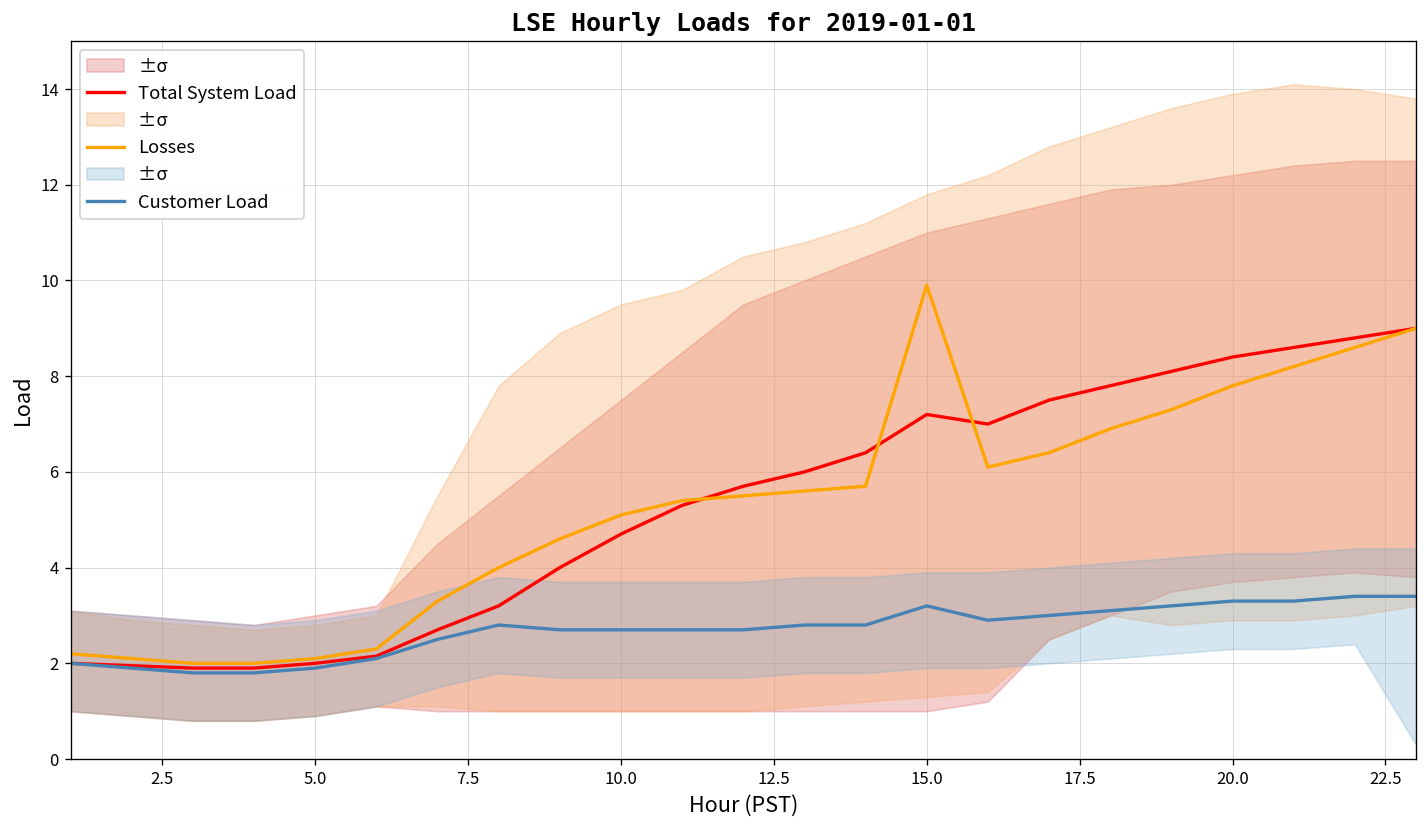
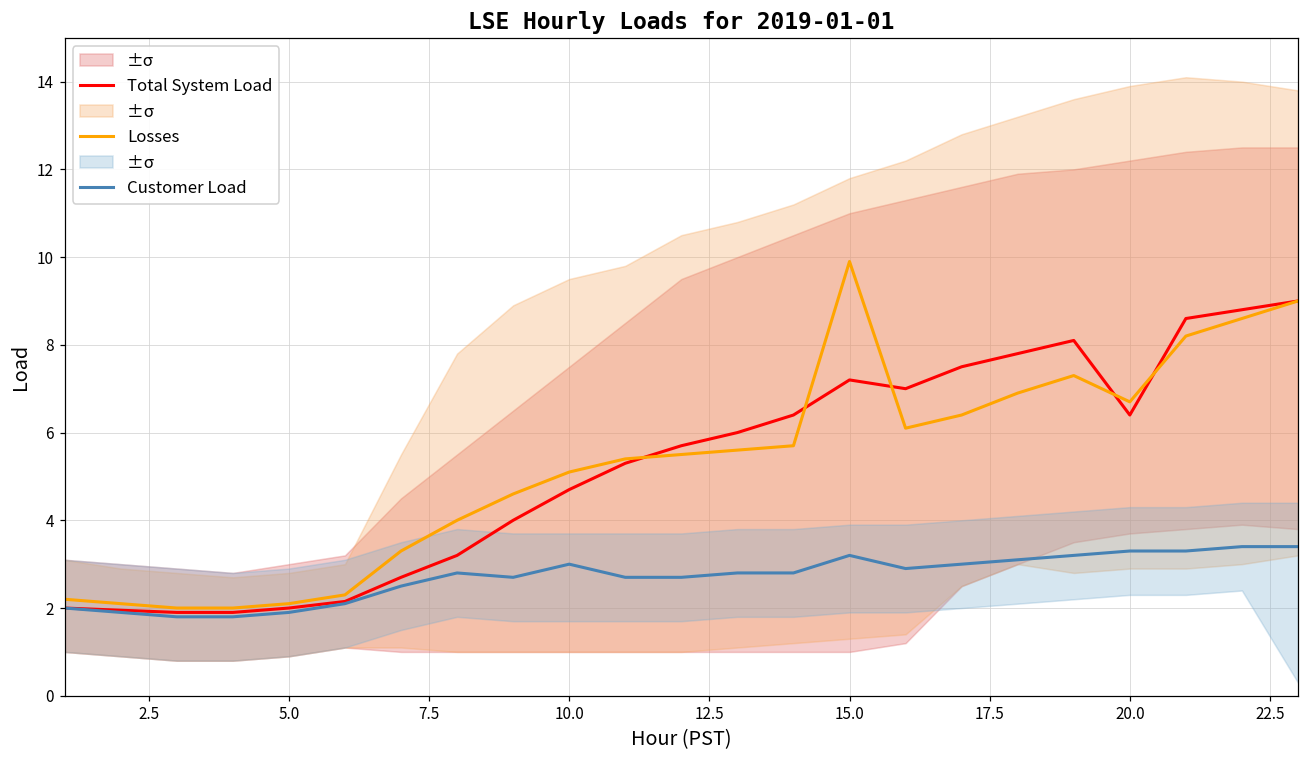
Customer Load, 10.0: 2.7 -> 3.0
Total System Load, 20.0: 8.4 -> 6.4
Losses, 20.0: 7.8 -> 6.7
